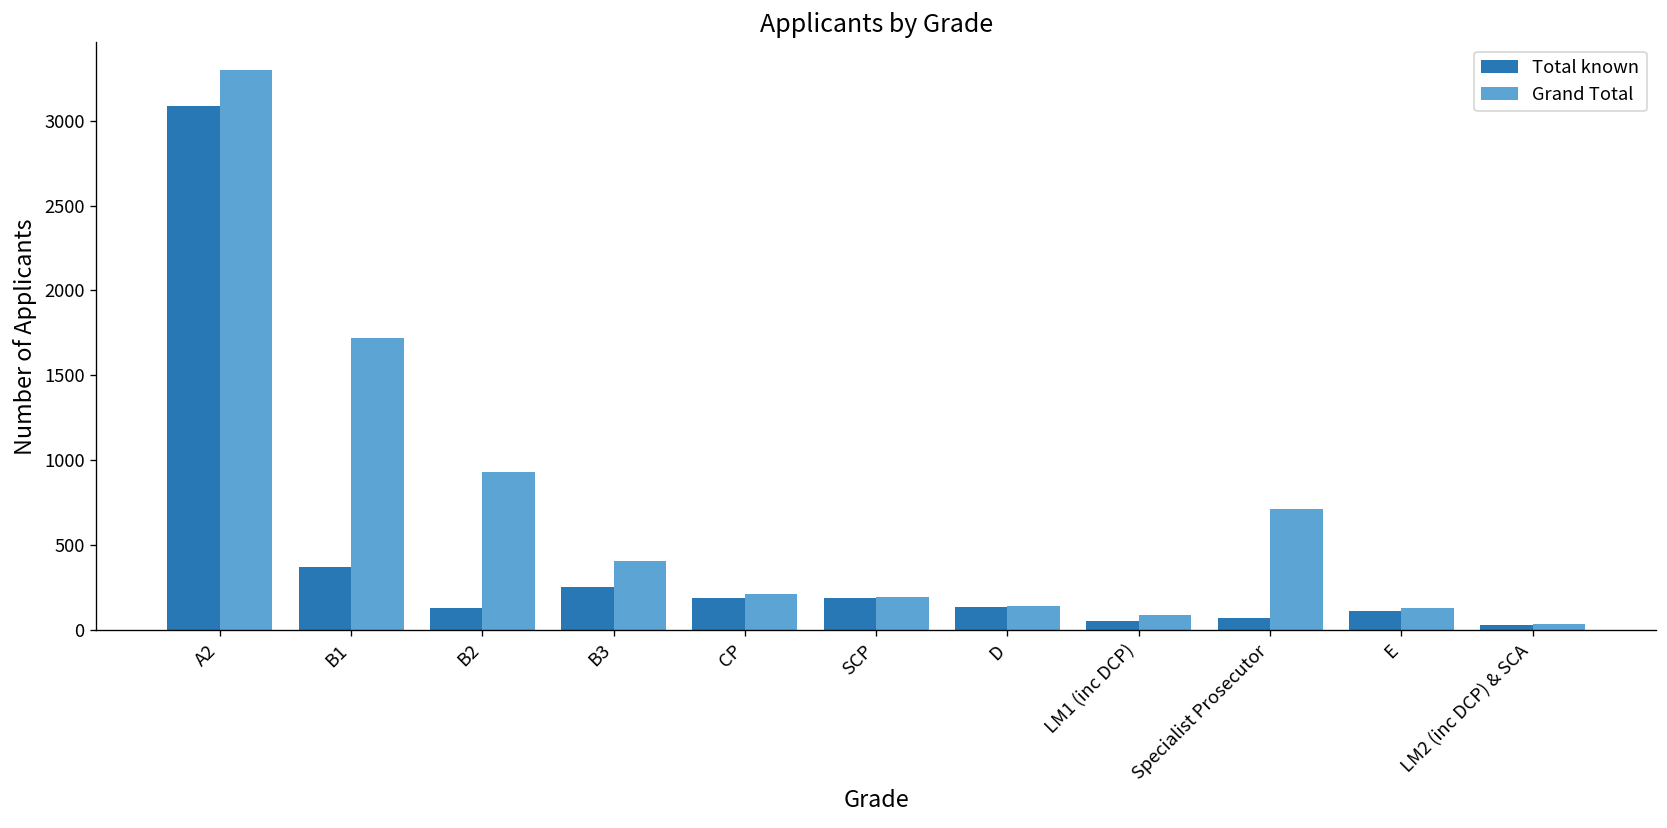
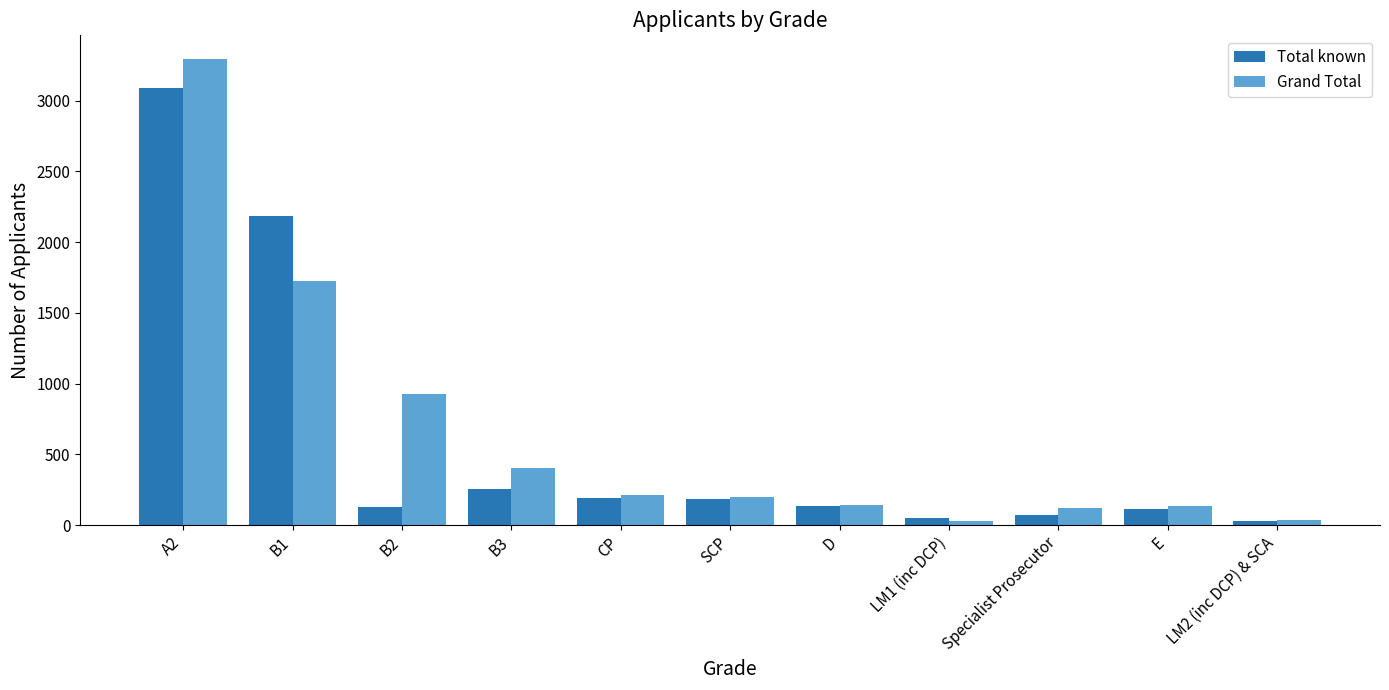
Total known, B1: 370 -> 2190
Grand Total, LM1 (inc DCP): 90 -> 30
Grand Total, Specialist Prosecutor: 720 -> 120
